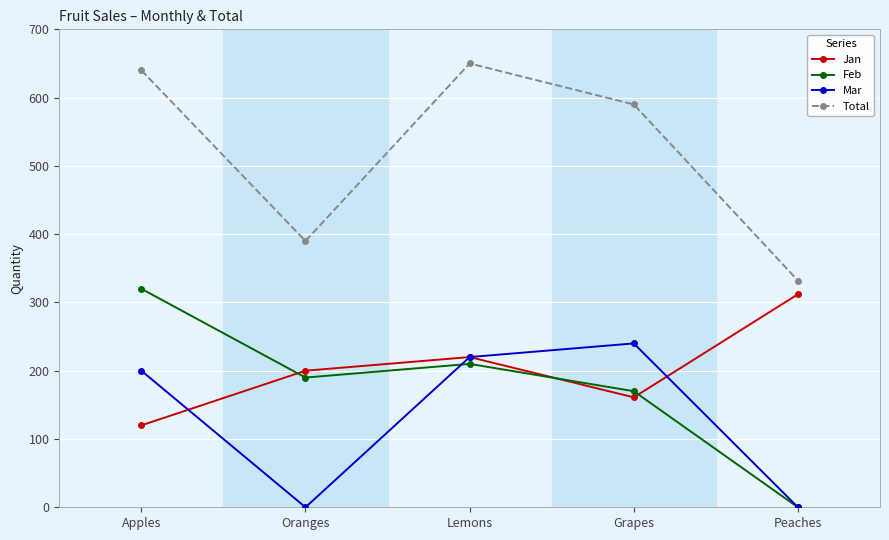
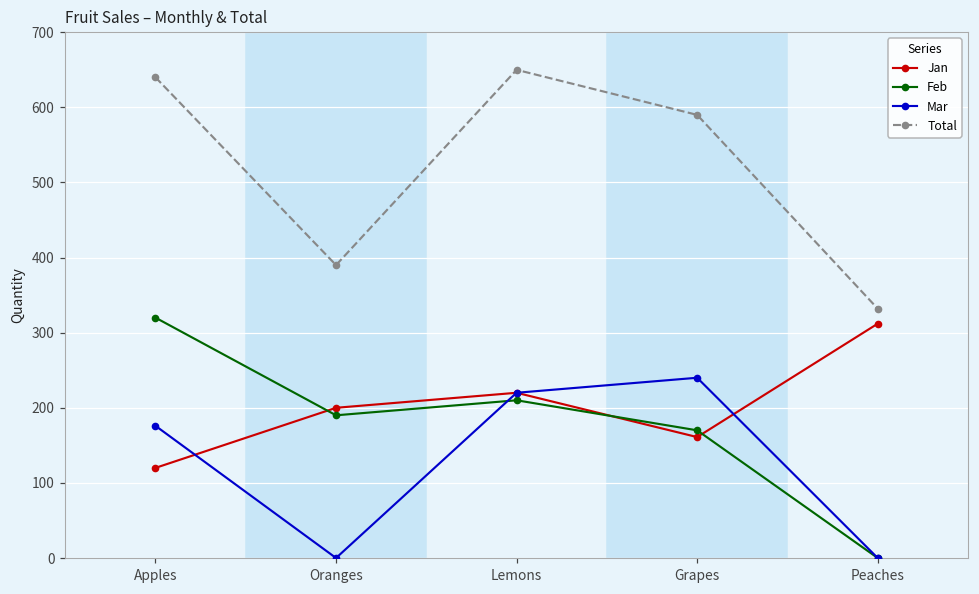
Mar, Apples: 200 -> 180
